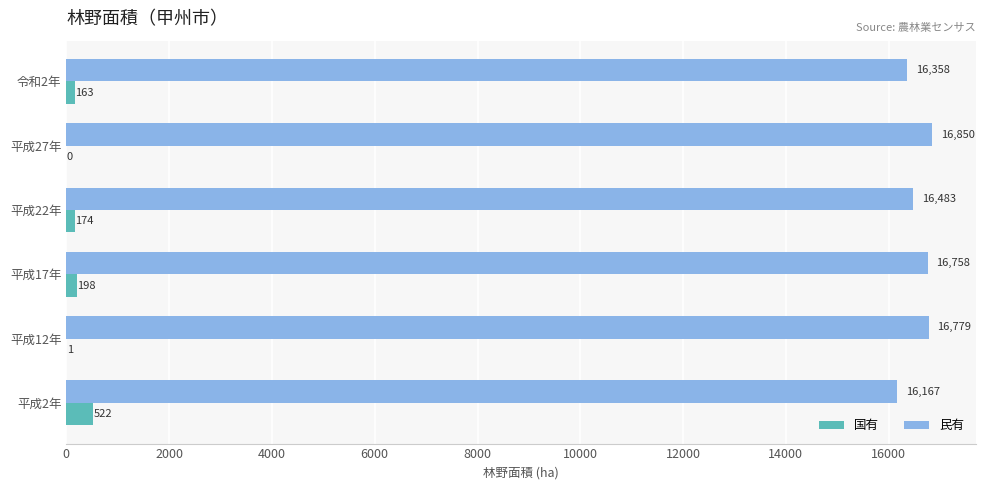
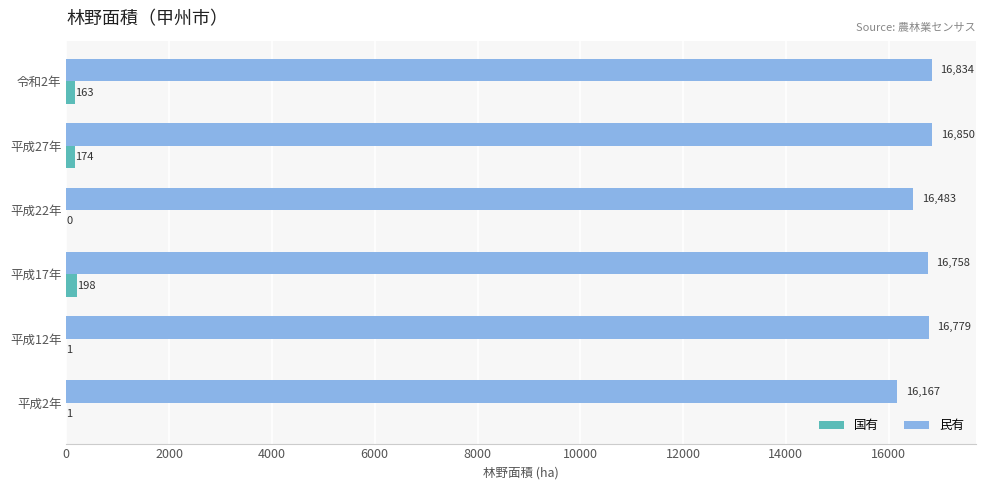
民有, 令和2年: 16,358 -> 16,834
国有, 平成27年: 0 -> 174
国有, 平成22年: 174 -> 0
国有, 平成2年: 522 -> 1
